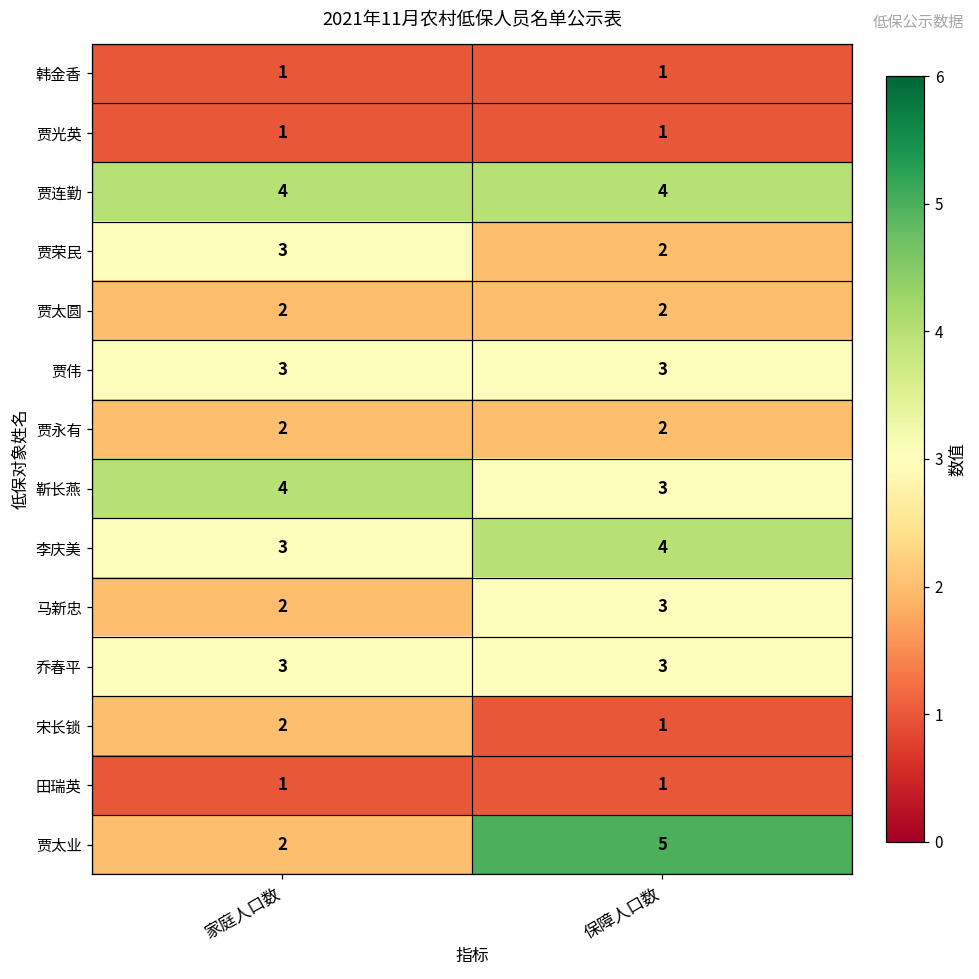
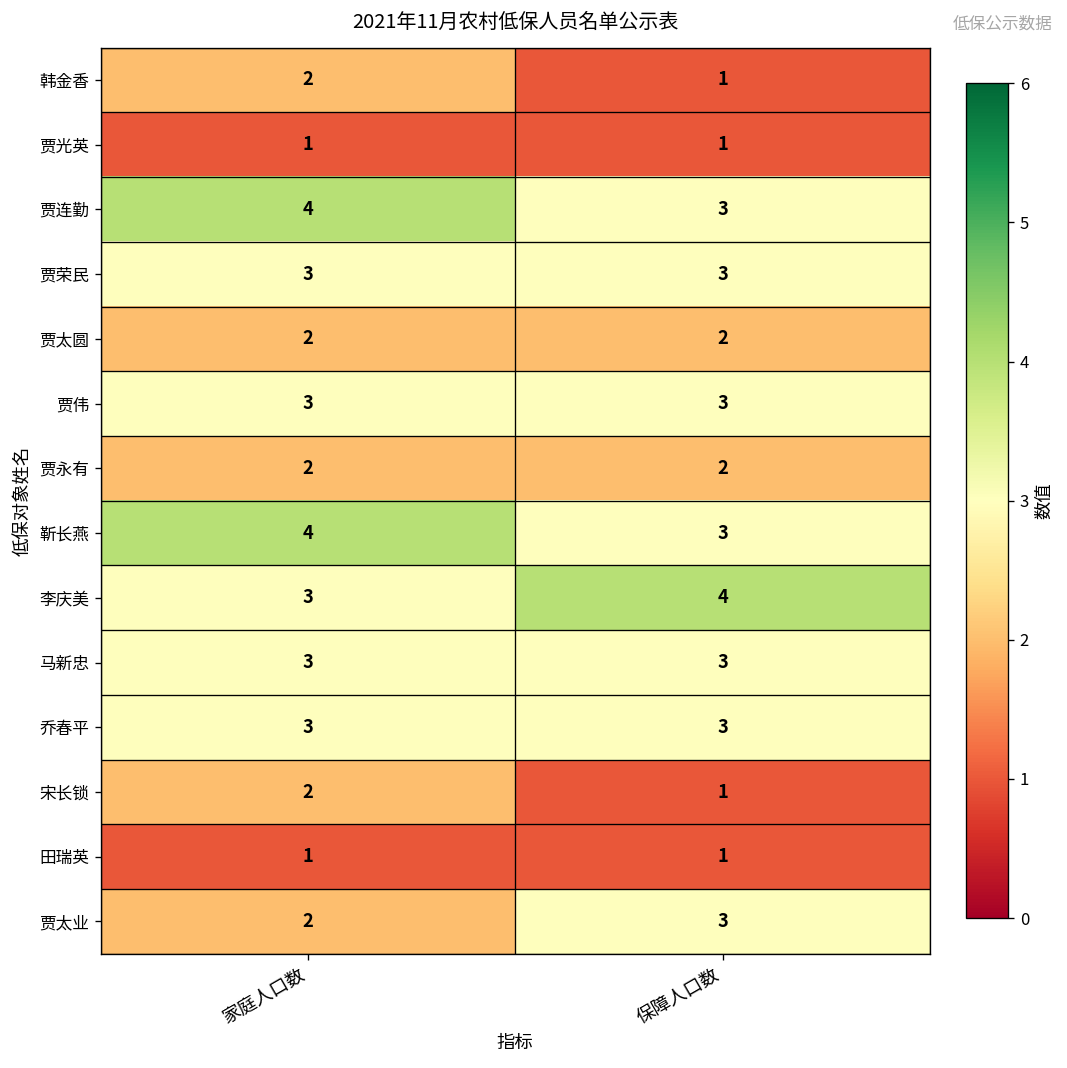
韩金香, 家庭人口数: 1 -> 2
贾连勤, 保障人口数: 4 -> 3
贾荣民, 保障人口数: 2 -> 3
马新忠, 家庭人口数: 2 -> 3
贾太业, 保障人口数: 5 -> 3
